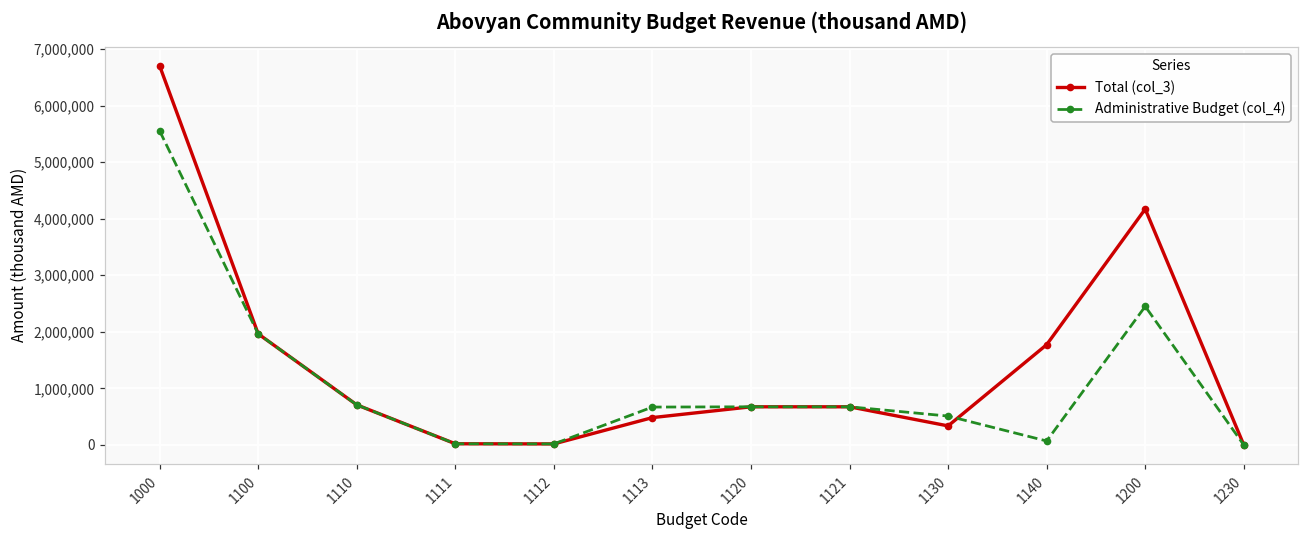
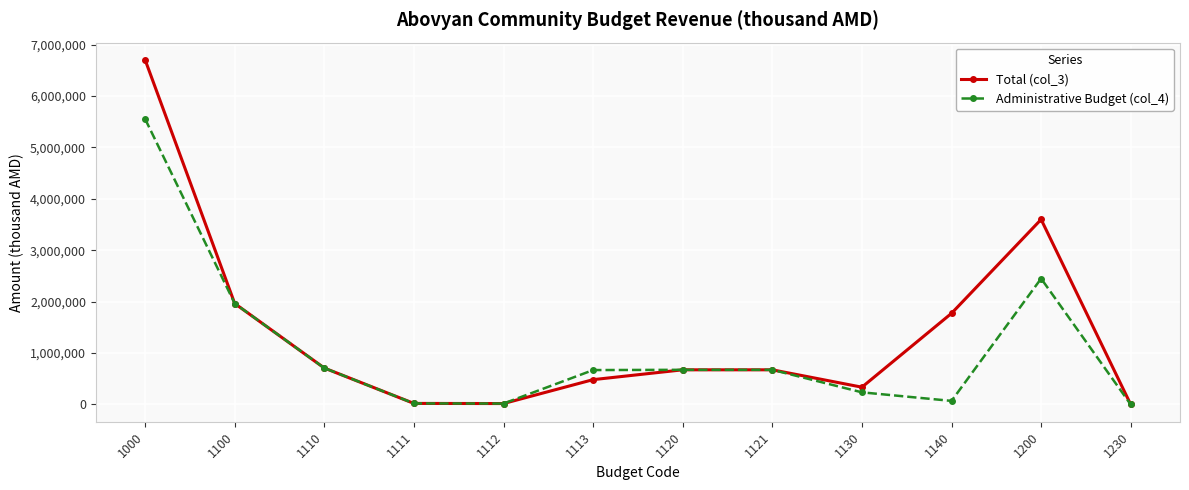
Administrative Budget (col_4), 1130: 500,000 -> 200,000
Total (col_3), 1200: 4,200,000 -> 3,600,000
